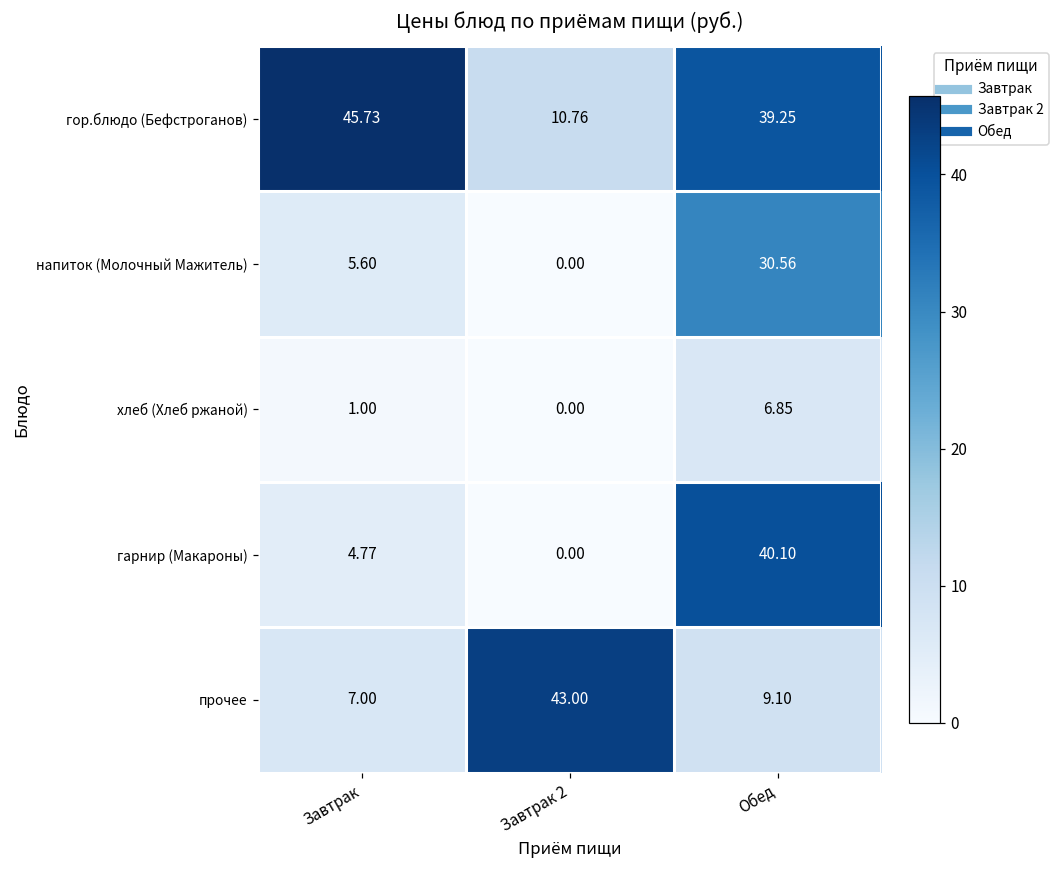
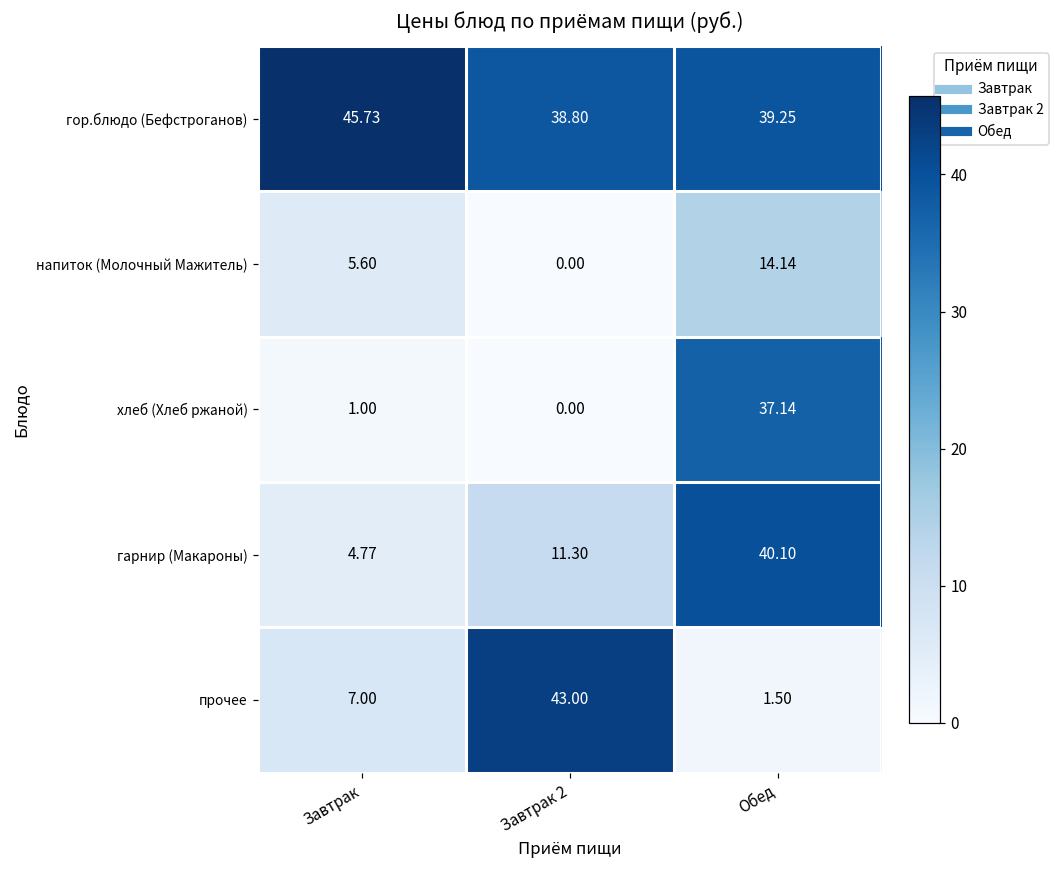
гор.блюдо (Бефстроганов), Завтрак 2: 10.76 -> 38.80
напиток (Молочный Мажитель), Обед: 30.56 -> 14.14
хлеб (Хлеб ржаной), Обед: 6.85 -> 37.14
гарнир (Макароны), Завтрак 2: 0.00 -> 11.30
прочее, Обед: 9.10 -> 1.50
